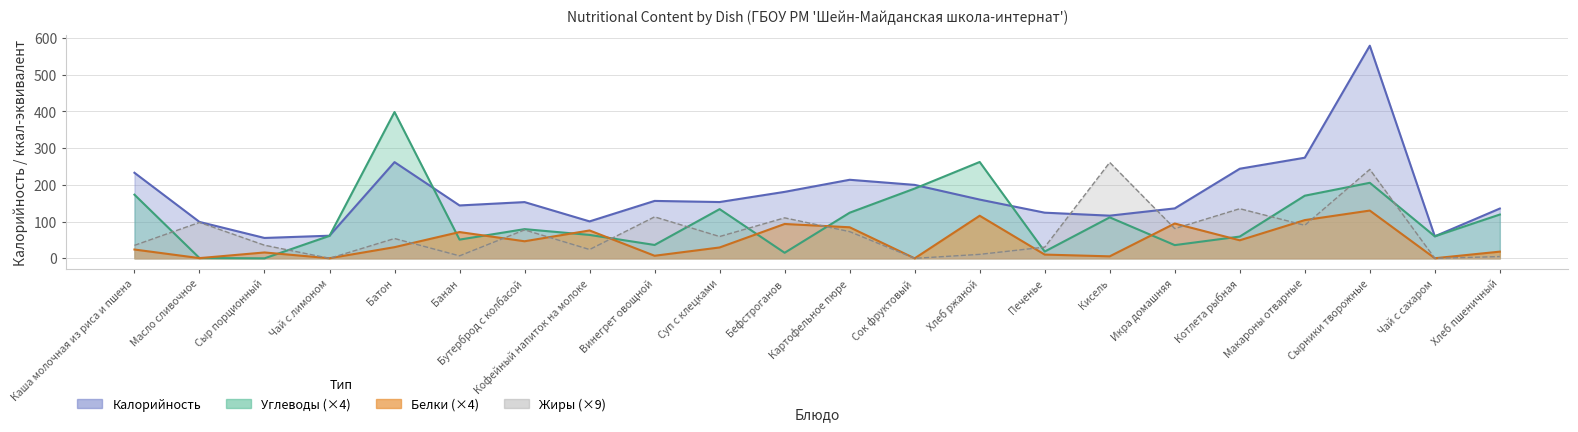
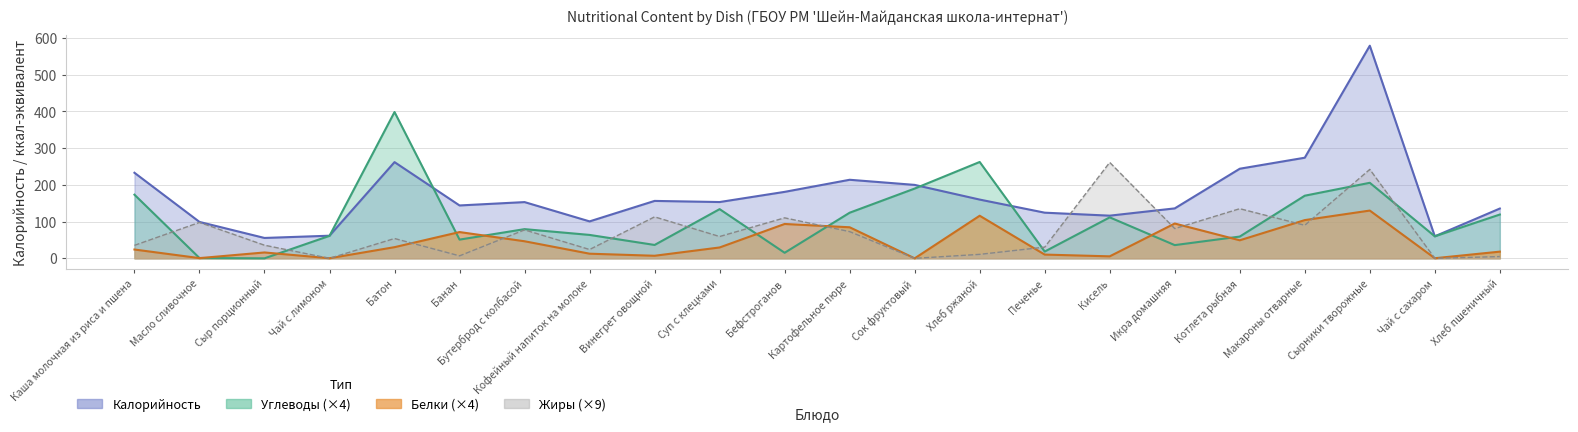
Белки (×4), Кофейный напиток на молоке: 80 -> 10
